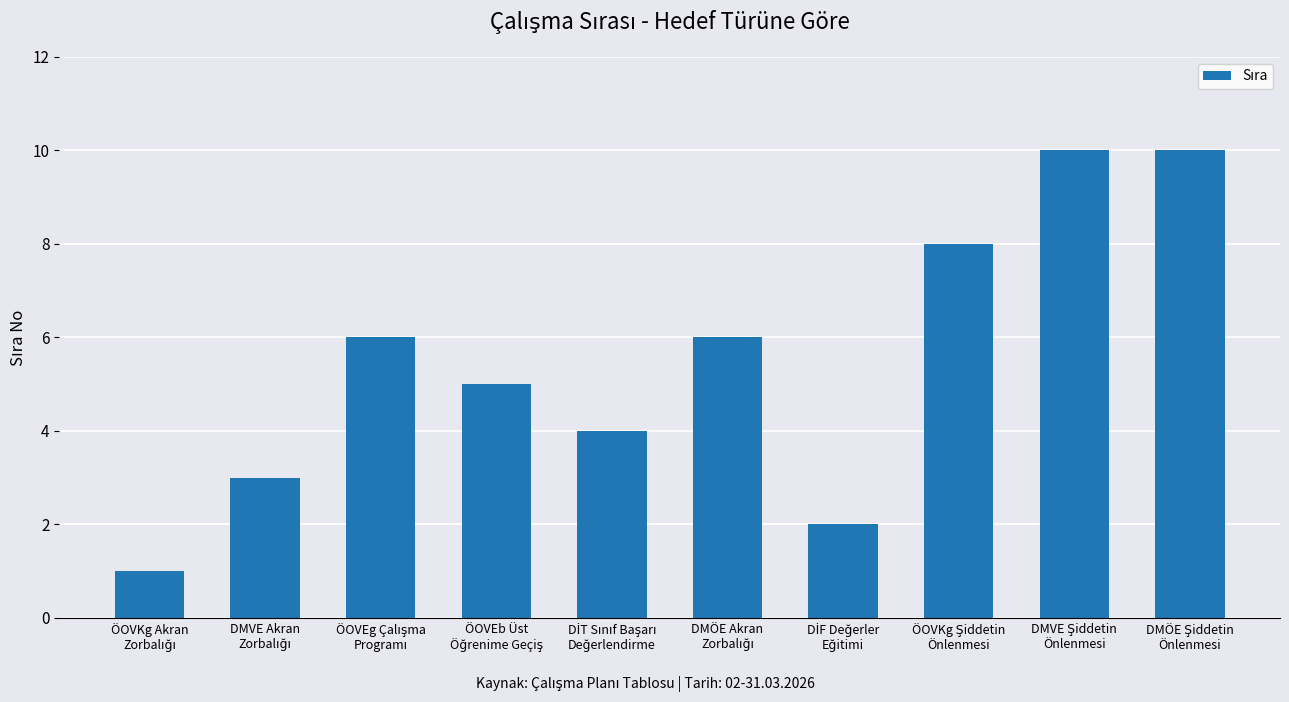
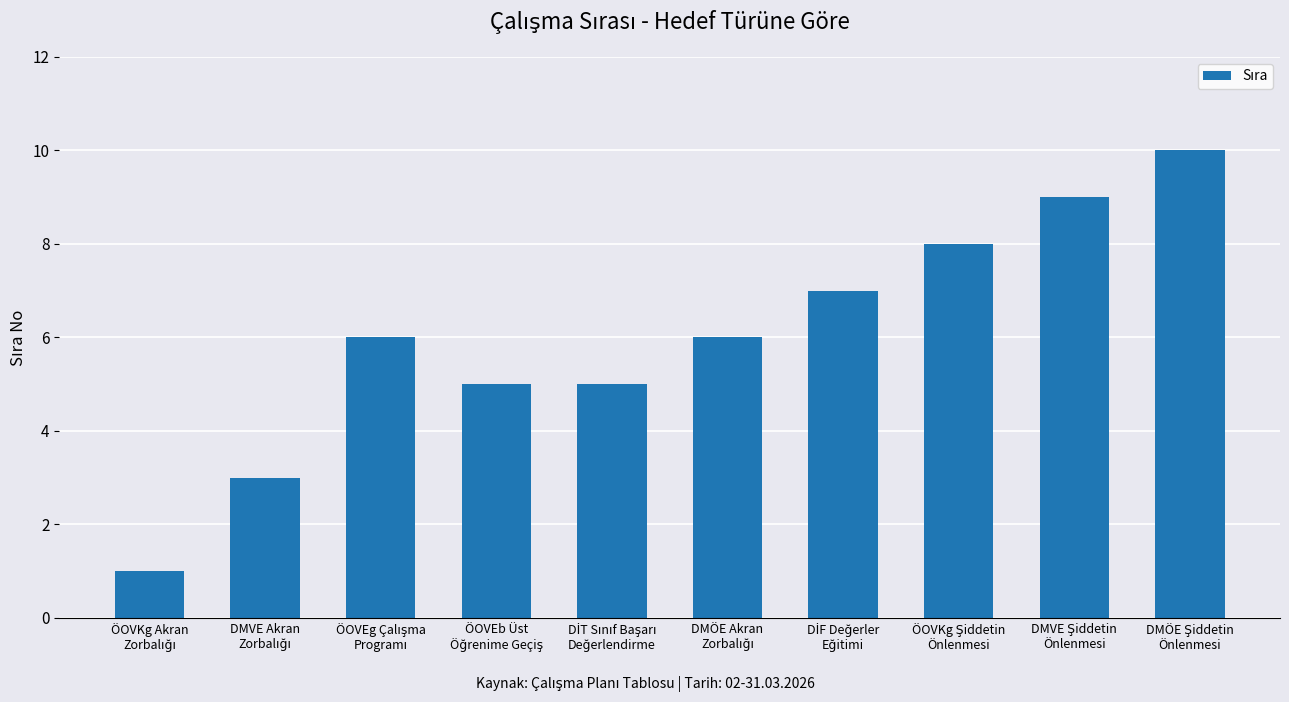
DİT Sınıf Başarı Değerlendirme: 4 -> 5
DİF Değerler Eğitimi: 2 -> 7
DMVE Şiddetin Önlenmesi: 10 -> 9
